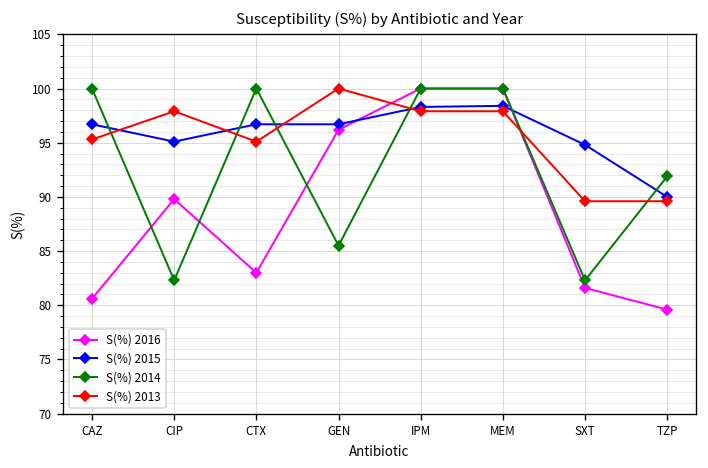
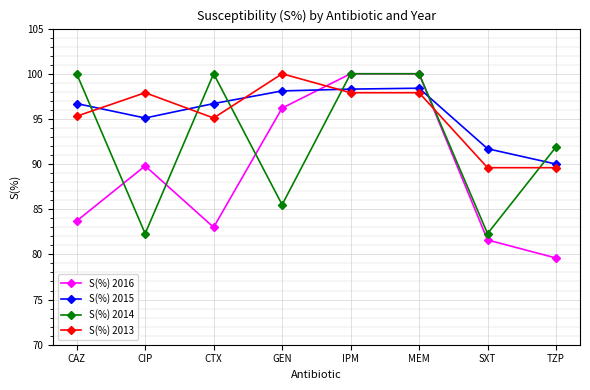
S(%) 2016, CAZ: 81 -> 84
S(%) 2015, GEN: 97 -> 98
S(%) 2015, SXT: 95 -> 92
